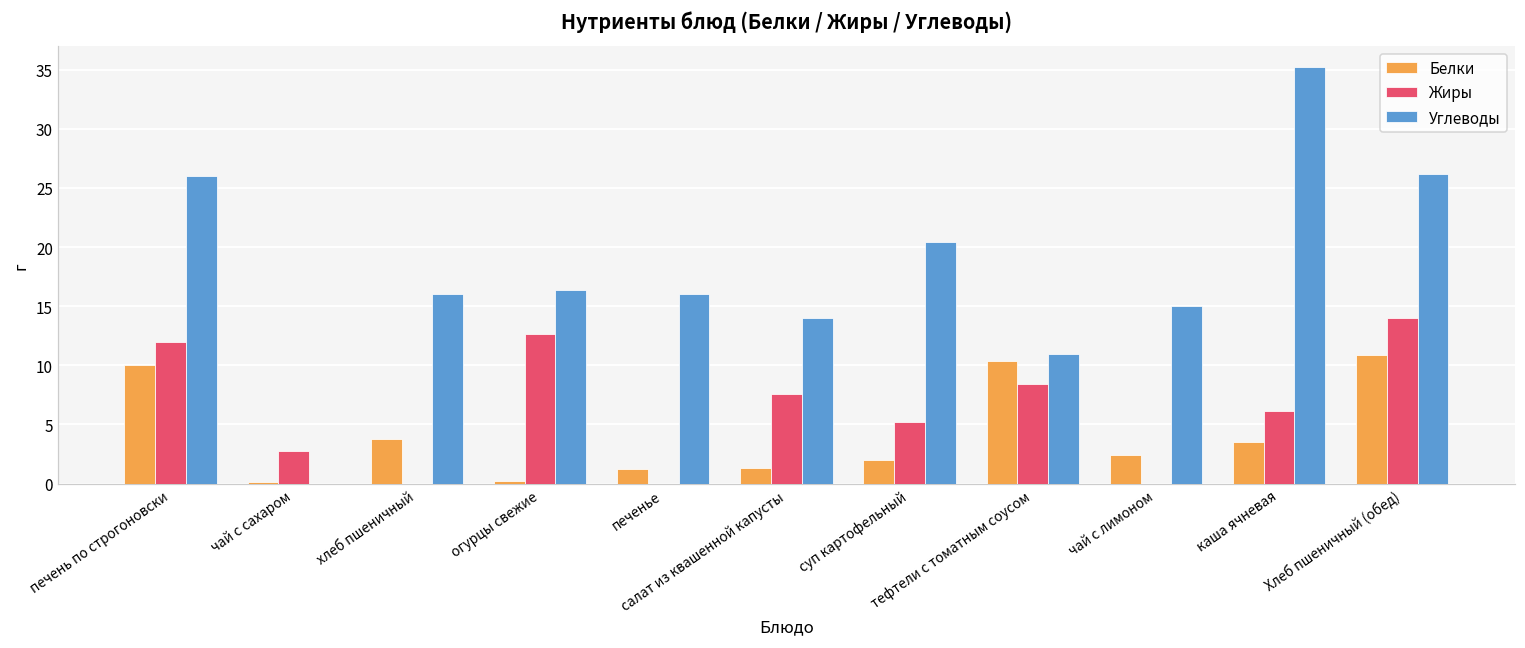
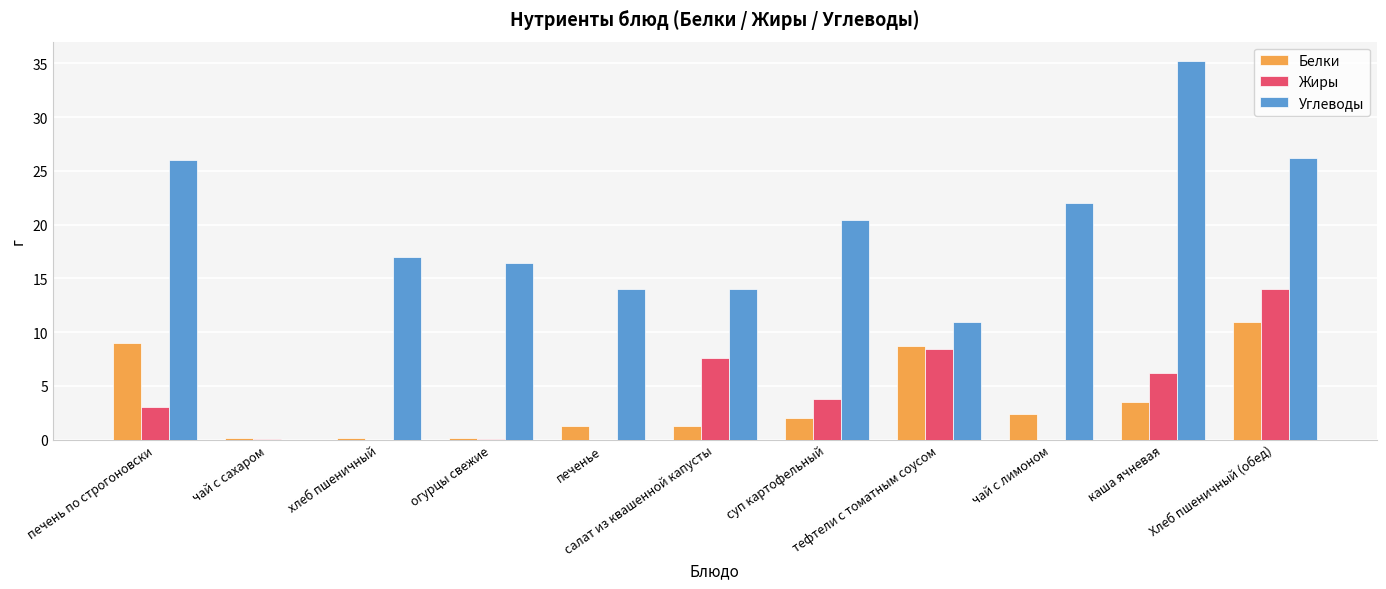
Белки, печень по строгоновски: 10 -> 9
Жиры, печень по строгоновски: 12 -> 3
Жиры, чай с сахаром: 2.8 -> 0.0
Белки, хлеб пшеничный: 3.8 -> 0.1
Углеводы, хлеб пшеничный: 16 -> 17
Жиры, огурцы свежие: 12.6 -> 0.0
Углеводы, печенье: 16 -> 14
Жиры, суп картофельный: 5.2 -> 3.8
Белки, тефтели с томатным соусом: 10.4 -> 8.7
Углеводы, чай с лимоном: 15 -> 22
